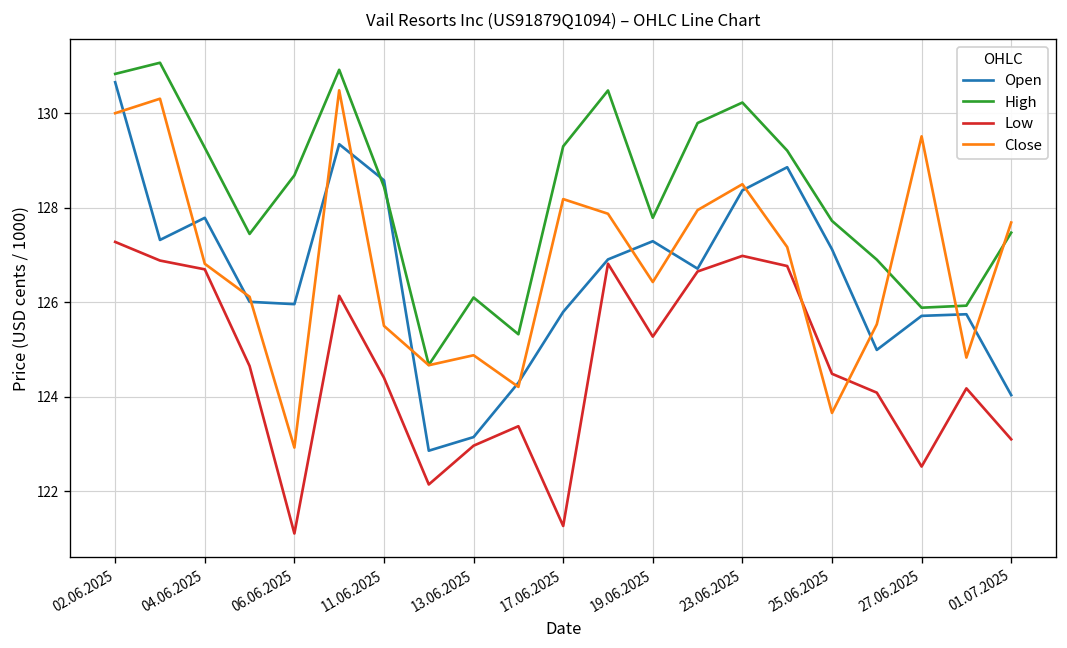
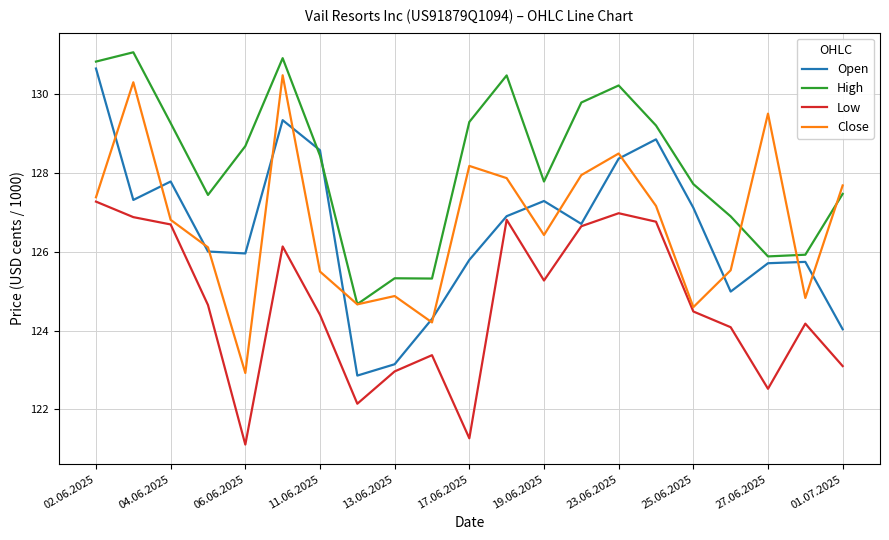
Close, 02.06.2025: 130.0 -> 127.4
High, 13.06.2025: 126.1 -> 125.3
Close, 25.06.2025: 123.7 -> 124.6
